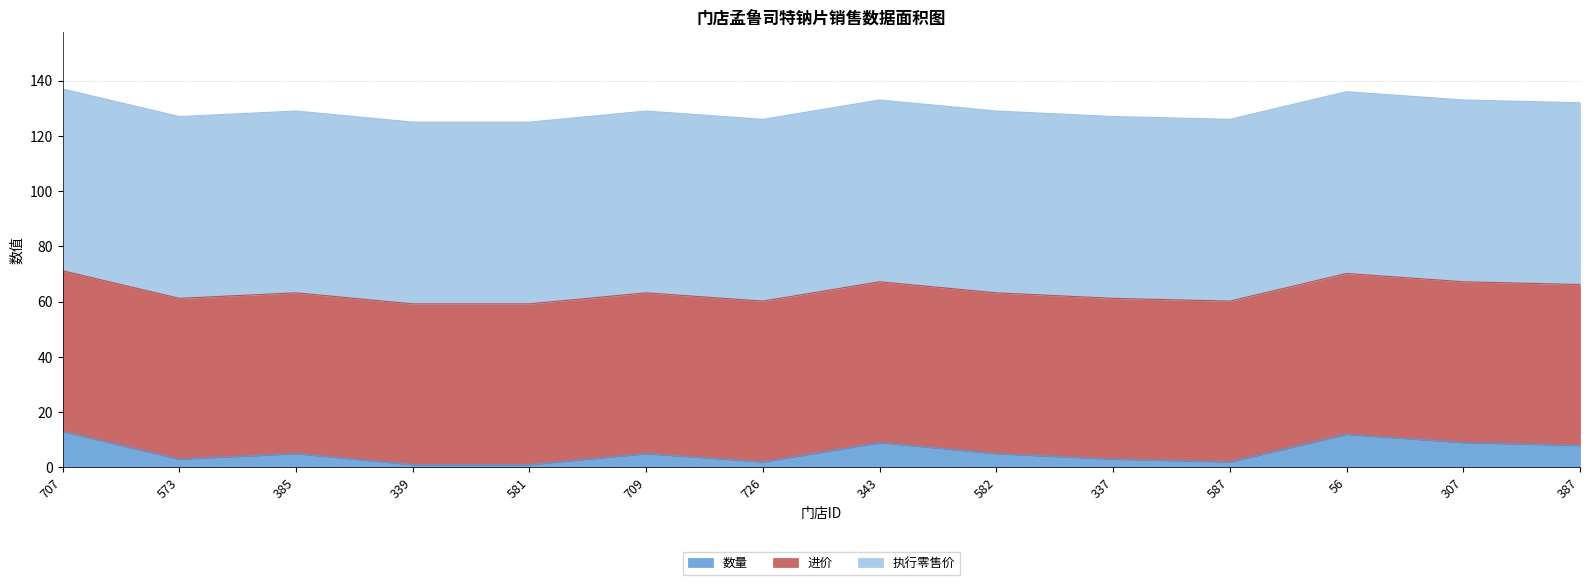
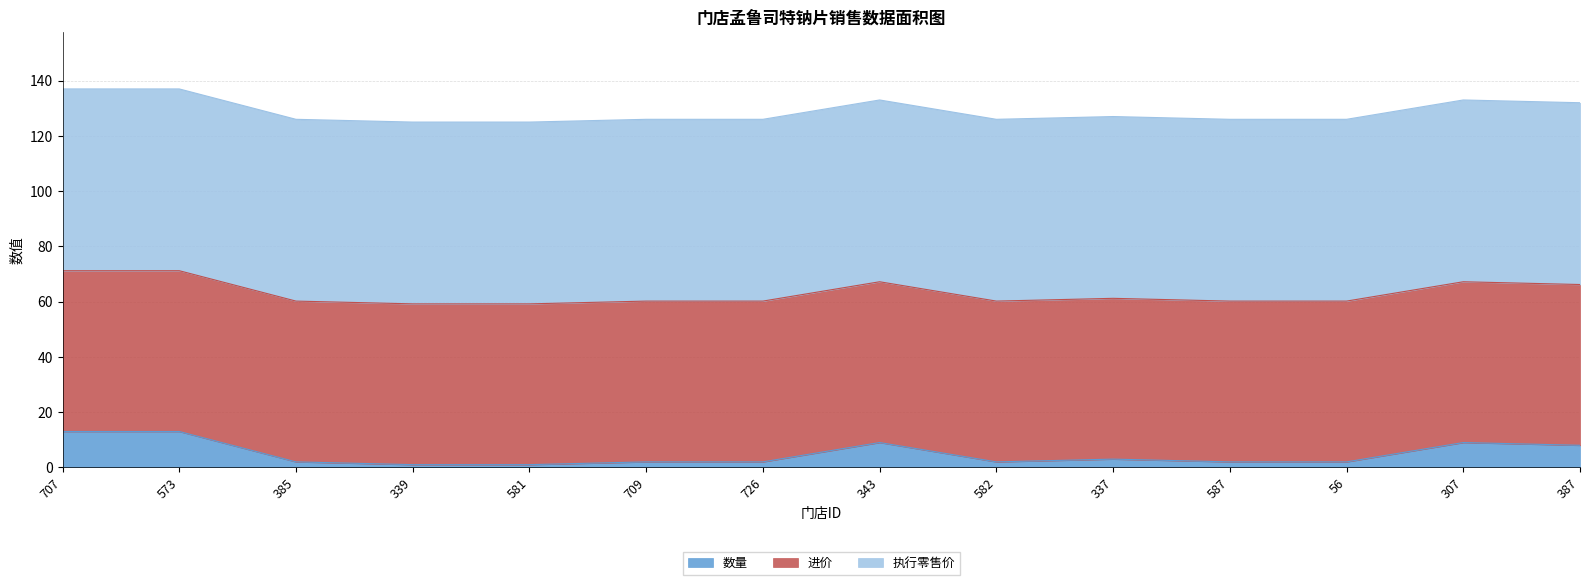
数量, 573: 3 -> 13
数量, 385: 5 -> 2
数量, 709: 5 -> 2
数量, 582: 5 -> 2
数量, 56: 12 -> 2
